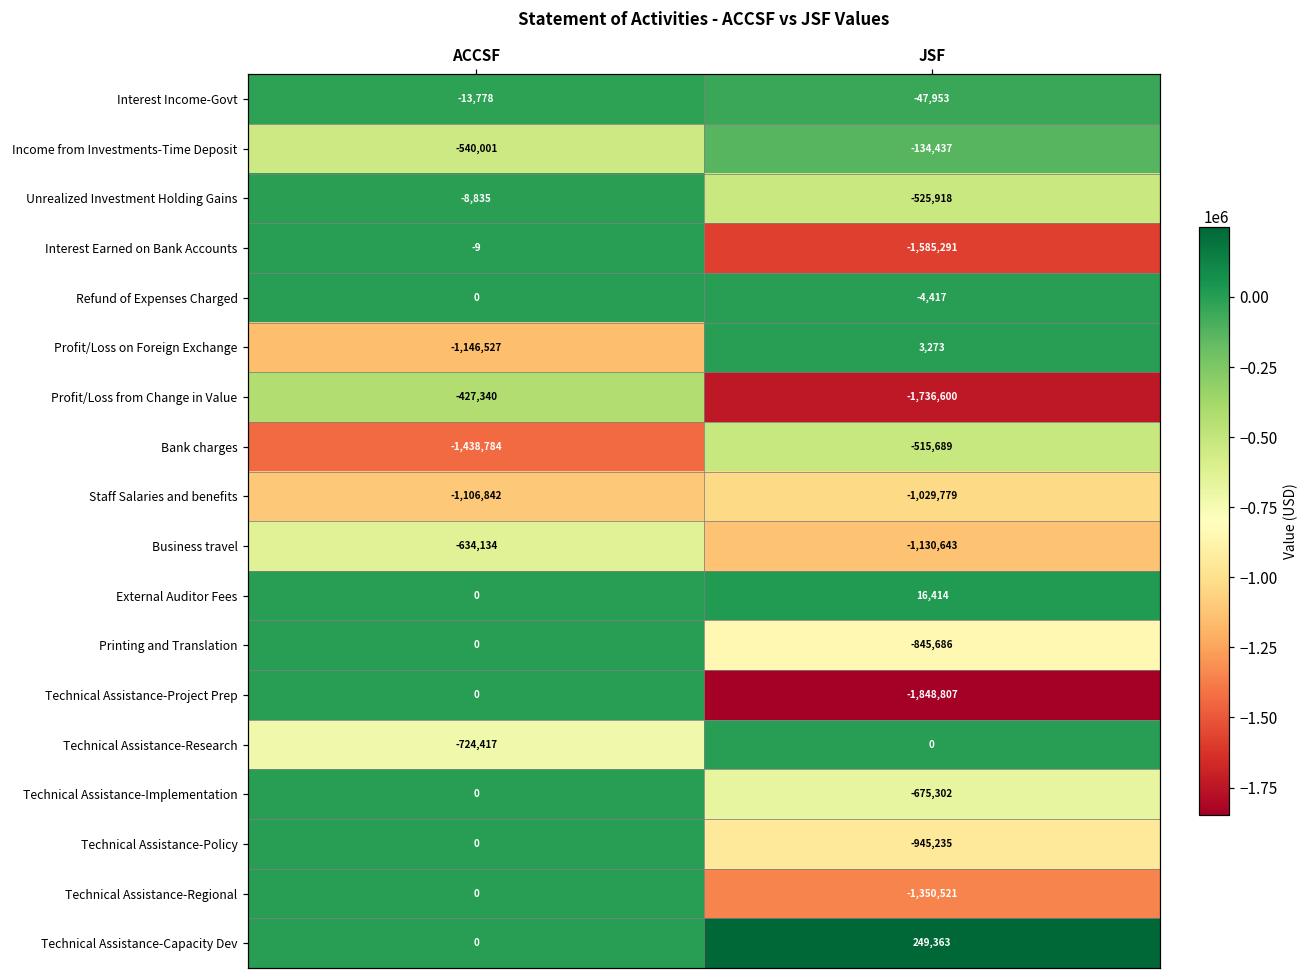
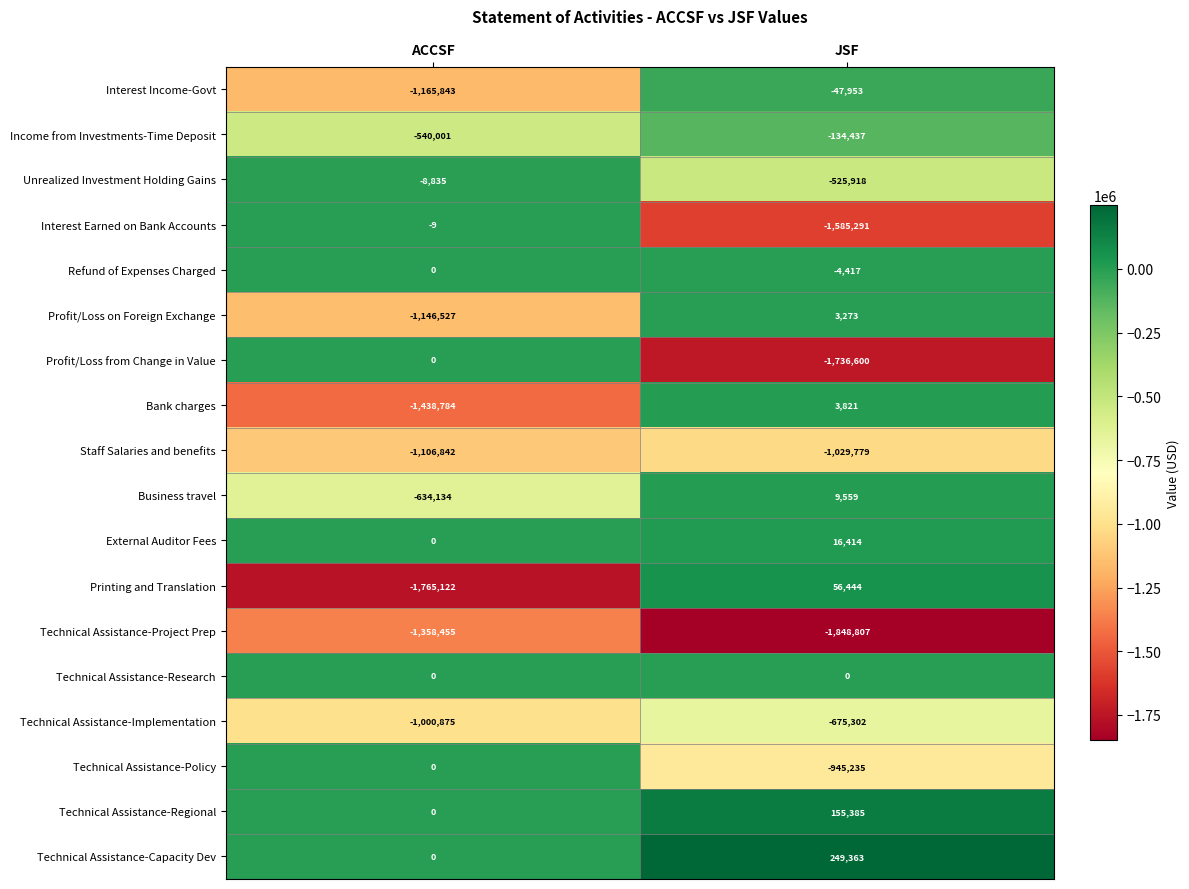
Interest Income-Govt, ACCSF: -13,778 -> -1,165,843
Profit/Loss from Change in Value, ACCSF: -427,340 -> 0
Bank charges, JSF: -515,689 -> 3,821
Business travel, JSF: -1,130,643 -> 9,559
Printing and Translation, ACCSF: 0 -> -1,765,122
Printing and Translation, JSF: -845,686 -> 56,444
Technical Assistance-Project Prep, ACCSF: 0 -> -1,358,455
Technical Assistance-Research, ACCSF: -724,417 -> 0
Technical Assistance-Implementation, ACCSF: 0 -> -1,000,875
Technical Assistance-Regional, JSF: -1,350,521 -> 155,385
